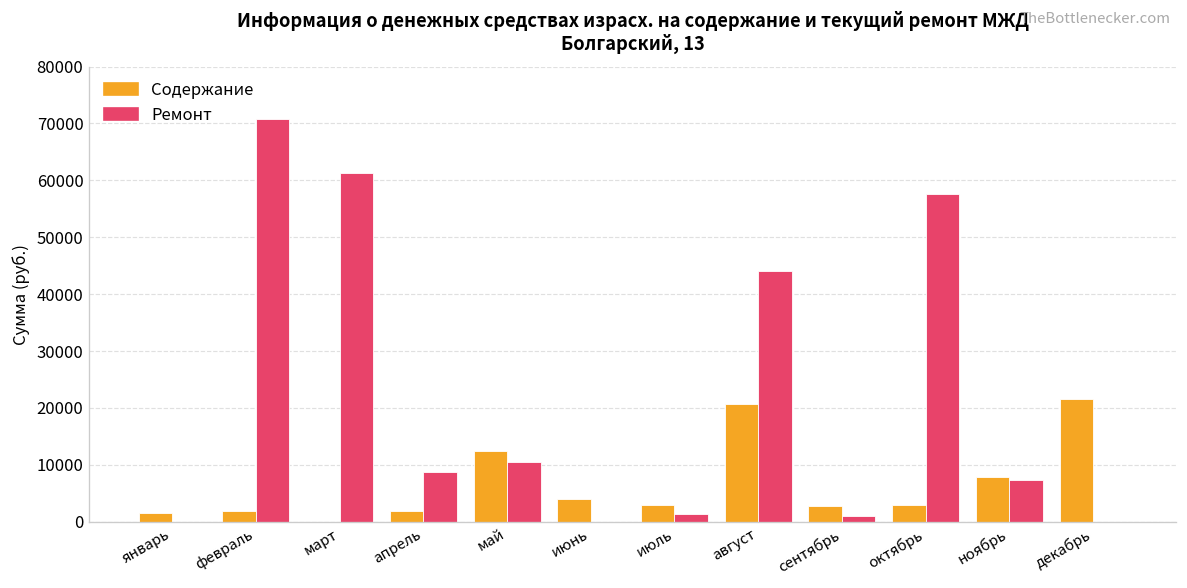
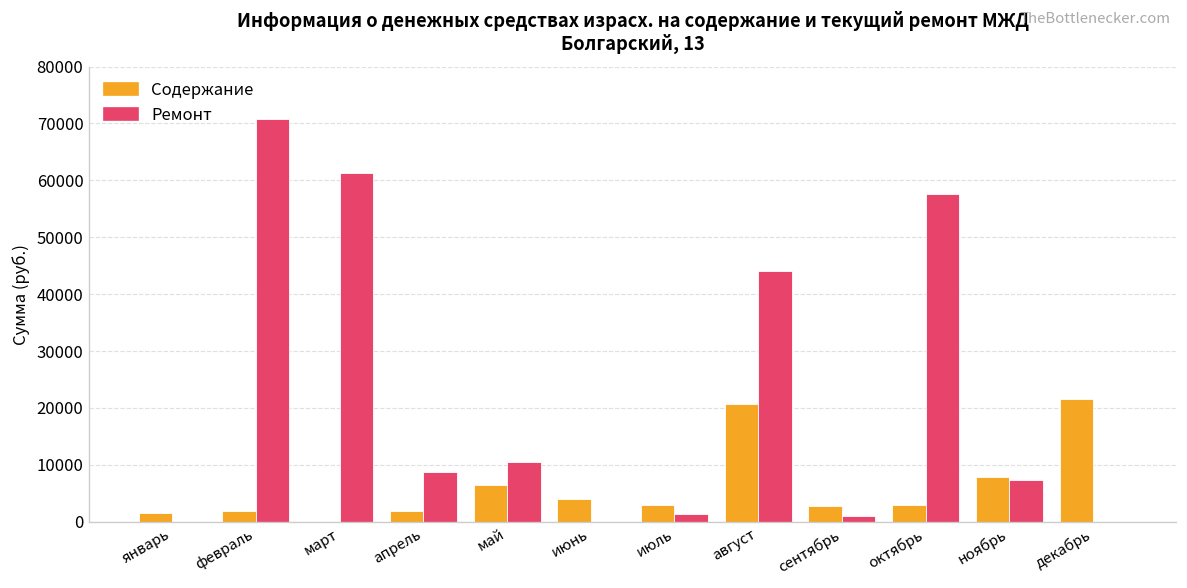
Содержание, май: 12000 -> 6000
